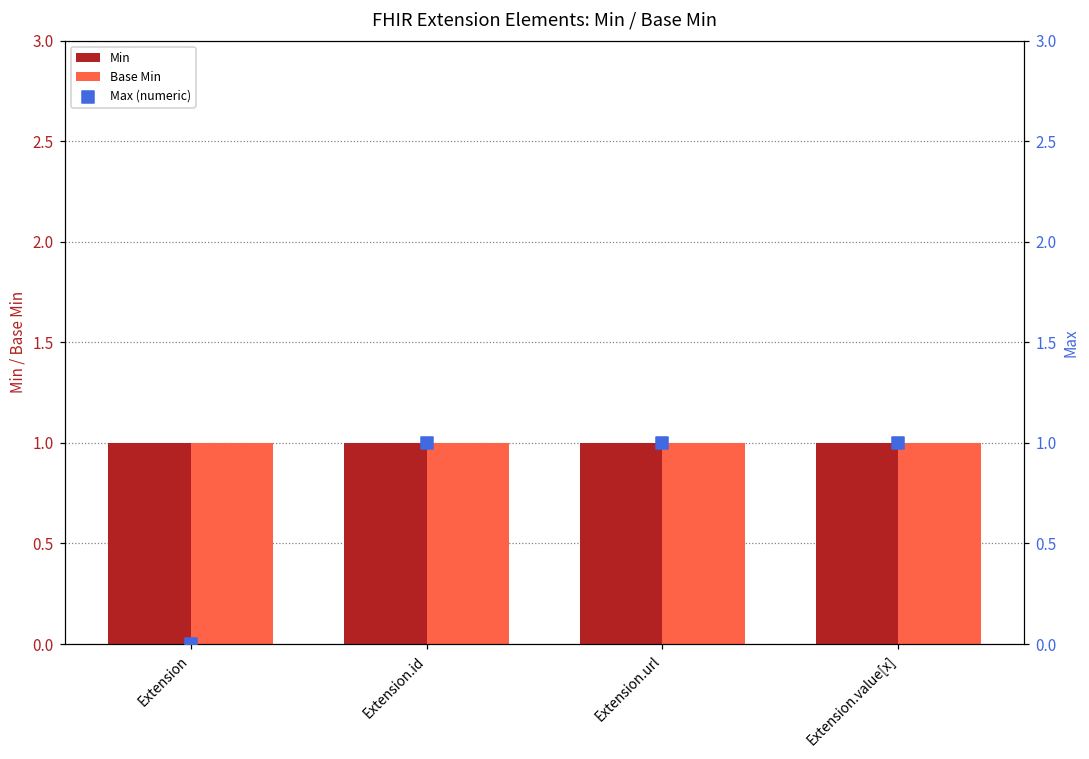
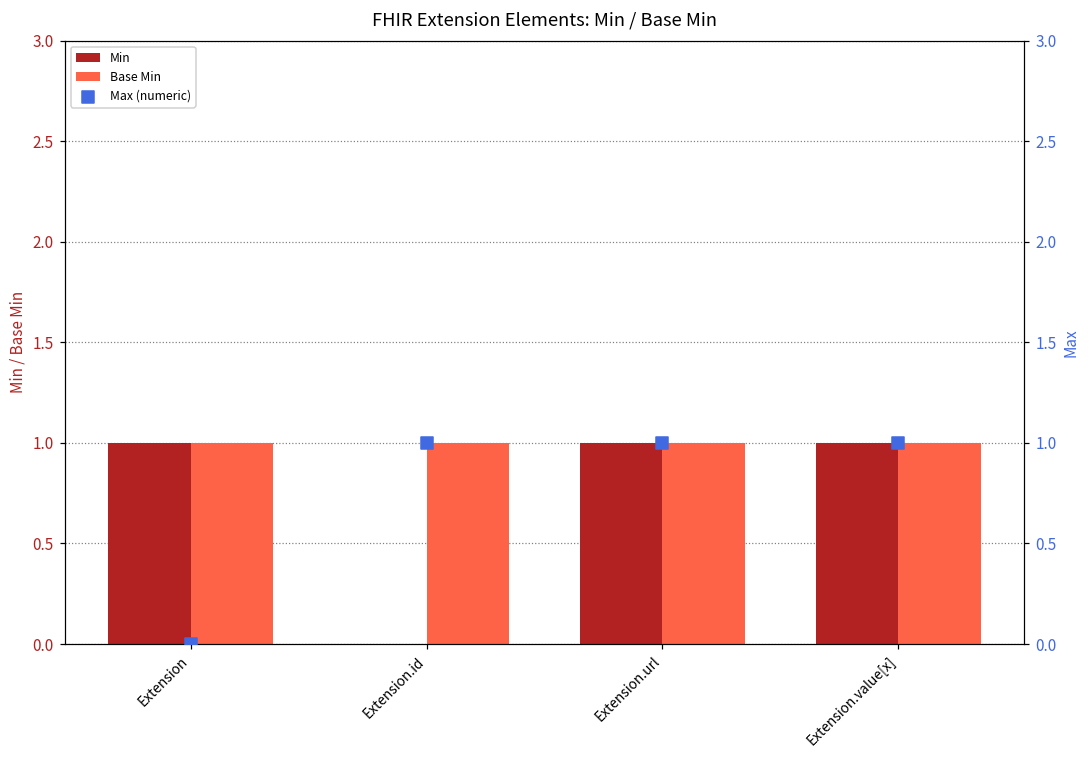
Min, Extension.id: 1 -> 0
